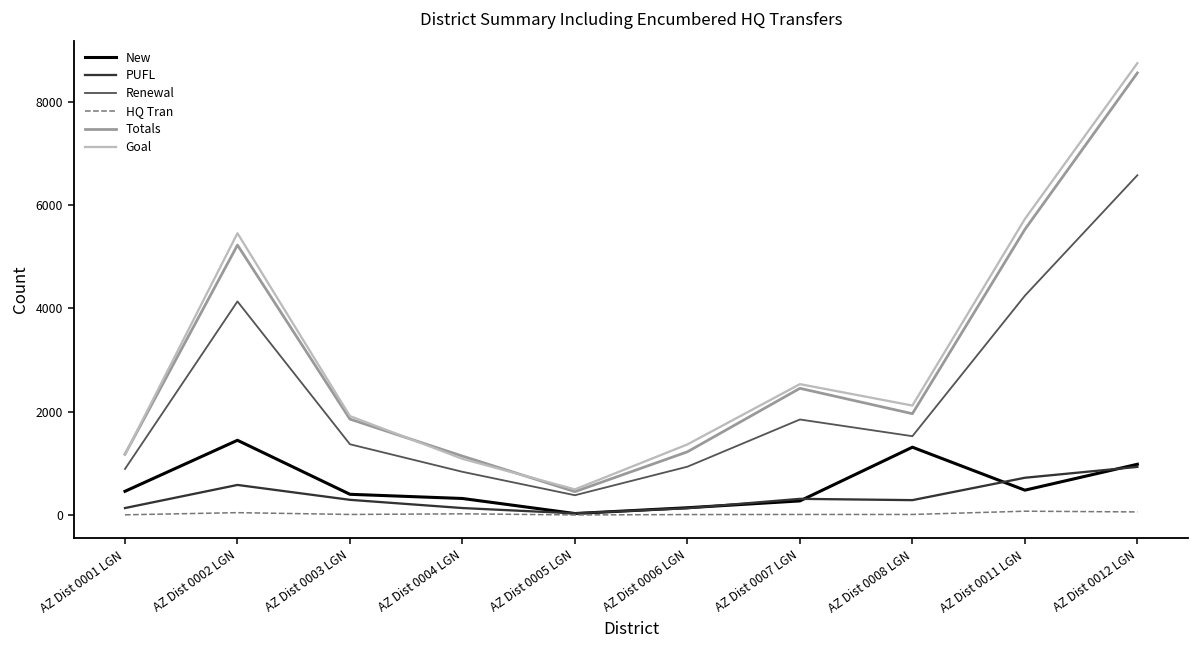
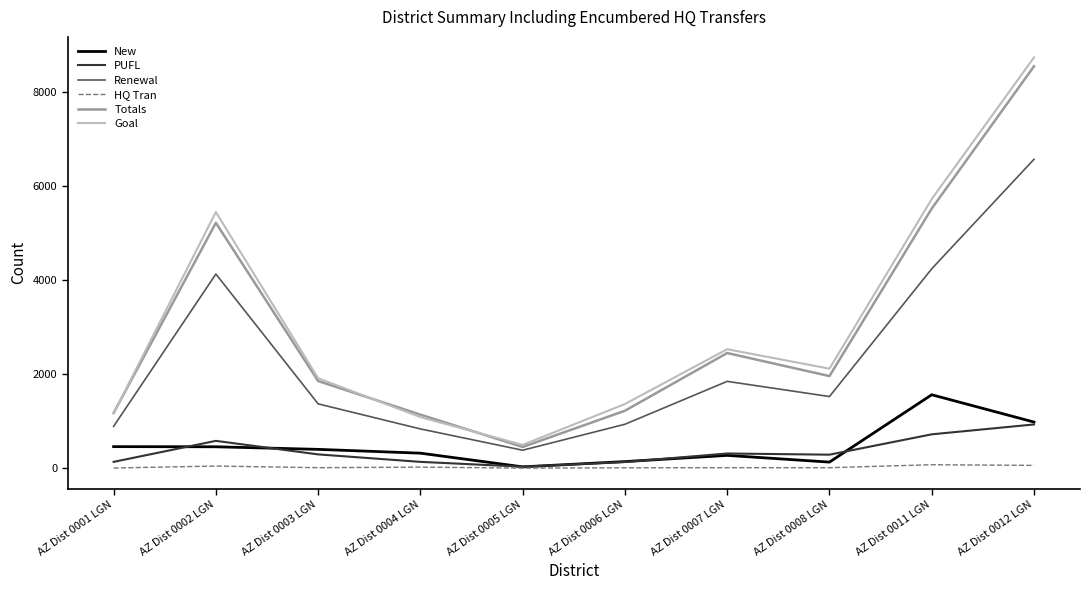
New, AZ Dist 0002 LGN: 1400 -> 500
New, AZ Dist 0008 LGN: 1300 -> 100
New, AZ Dist 0011 LGN: 500 -> 1600
